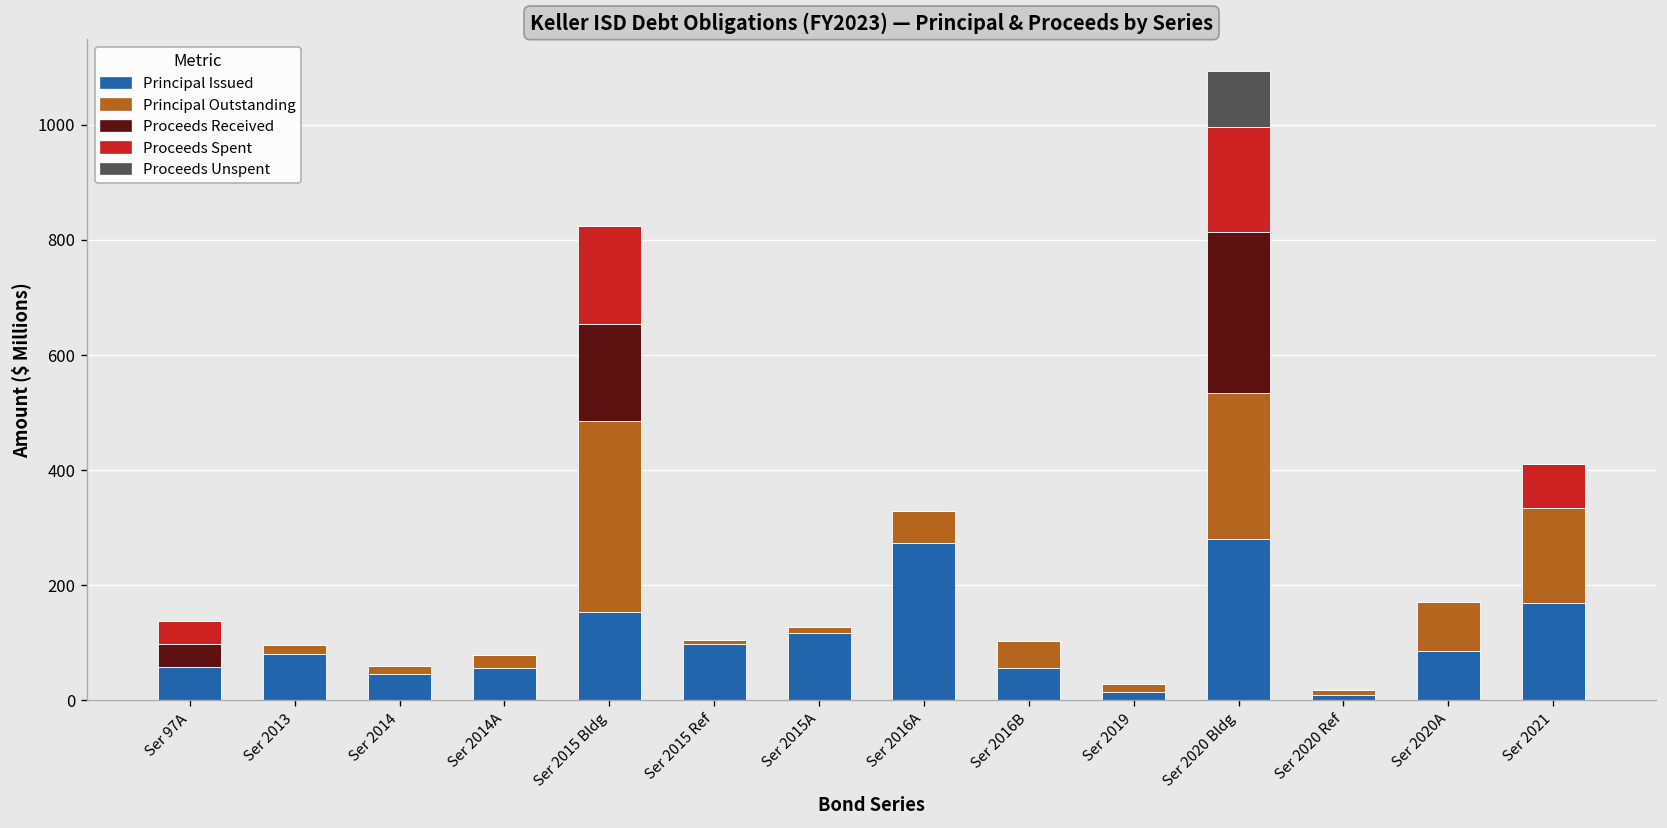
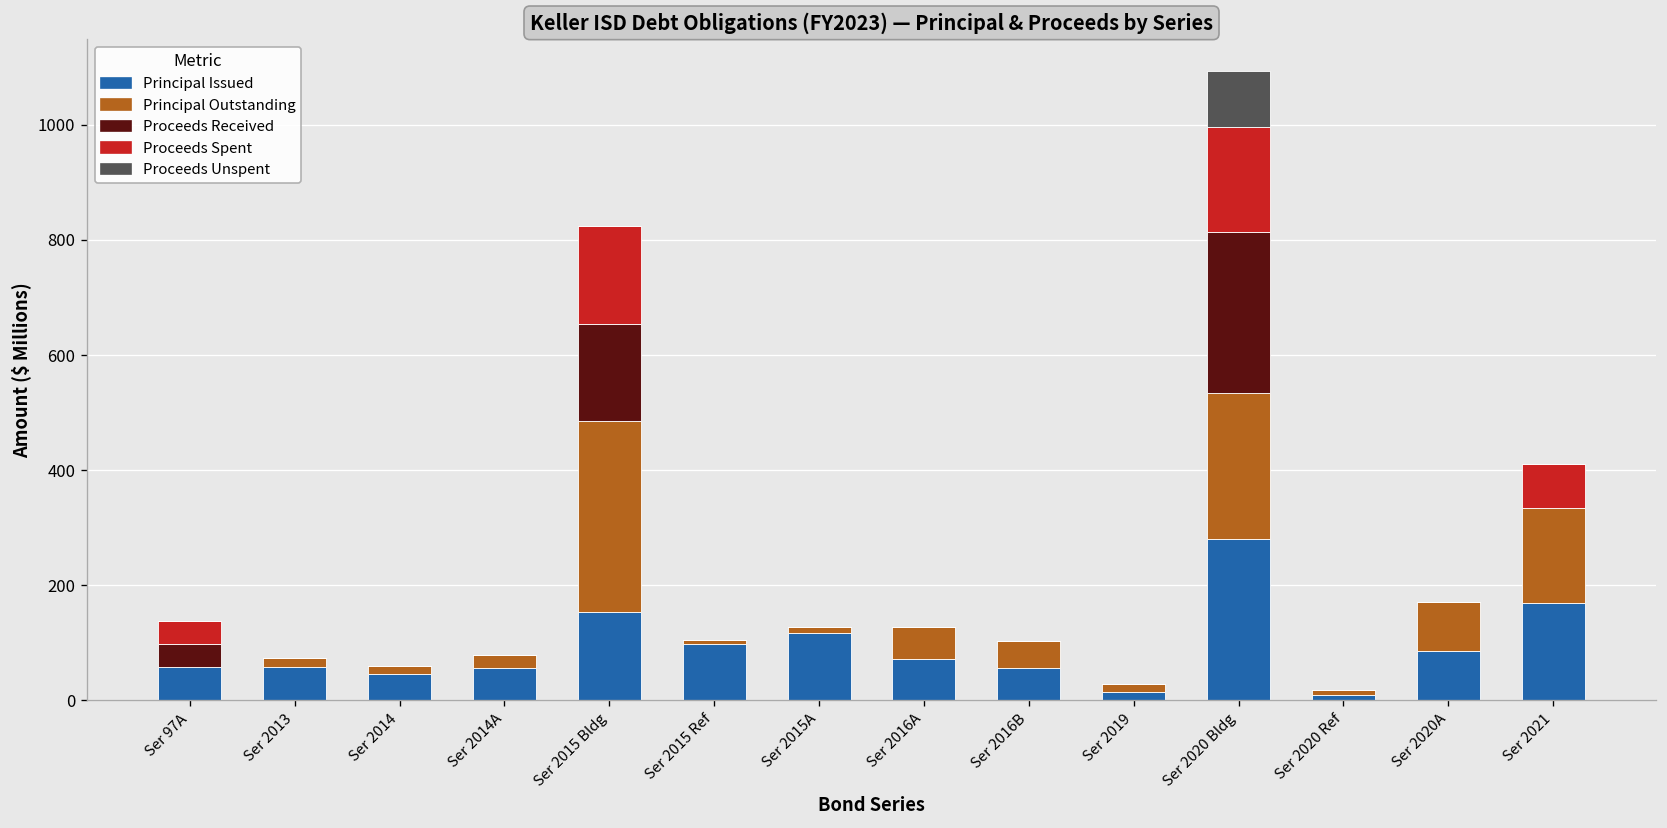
Principal Issued, Ser 2013: 80 -> 60
Principal Issued, Ser 2016A: 270 -> 70
